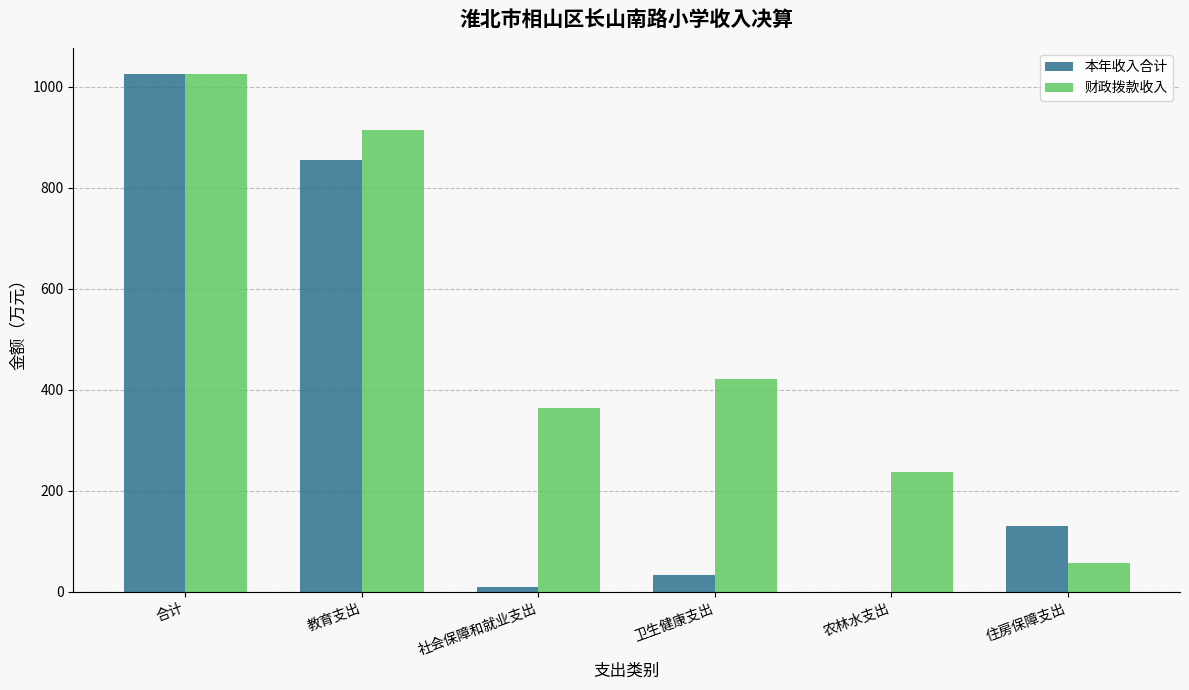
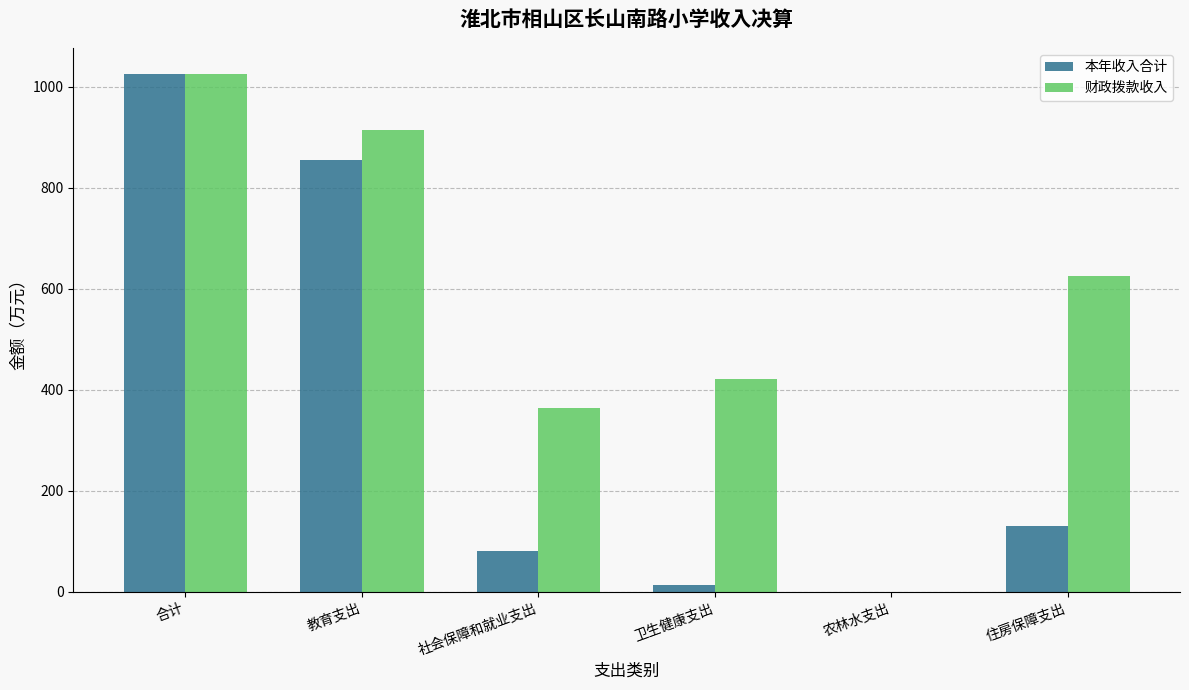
本年收入合计, 社会保障和就业支出: 10 -> 80
本年收入合计, 卫生健康支出: 30 -> 10
财政拨款收入, 农林水支出: 240 -> 0
财政拨款收入, 住房保障支出: 60 -> 620
